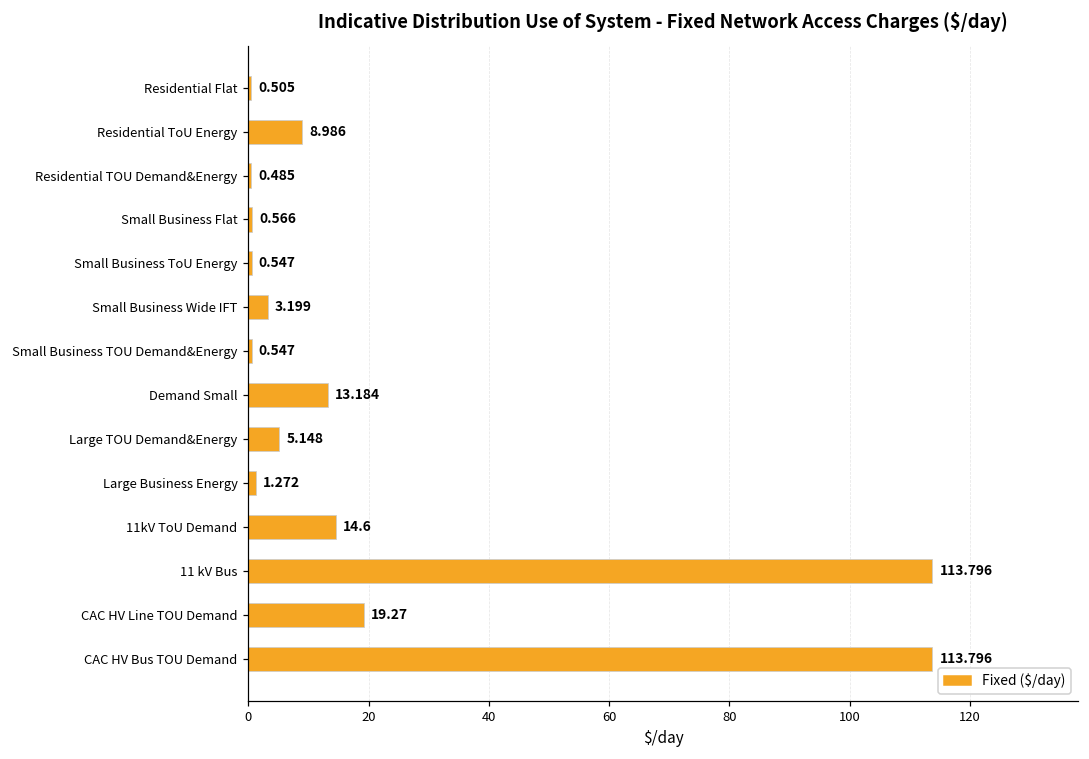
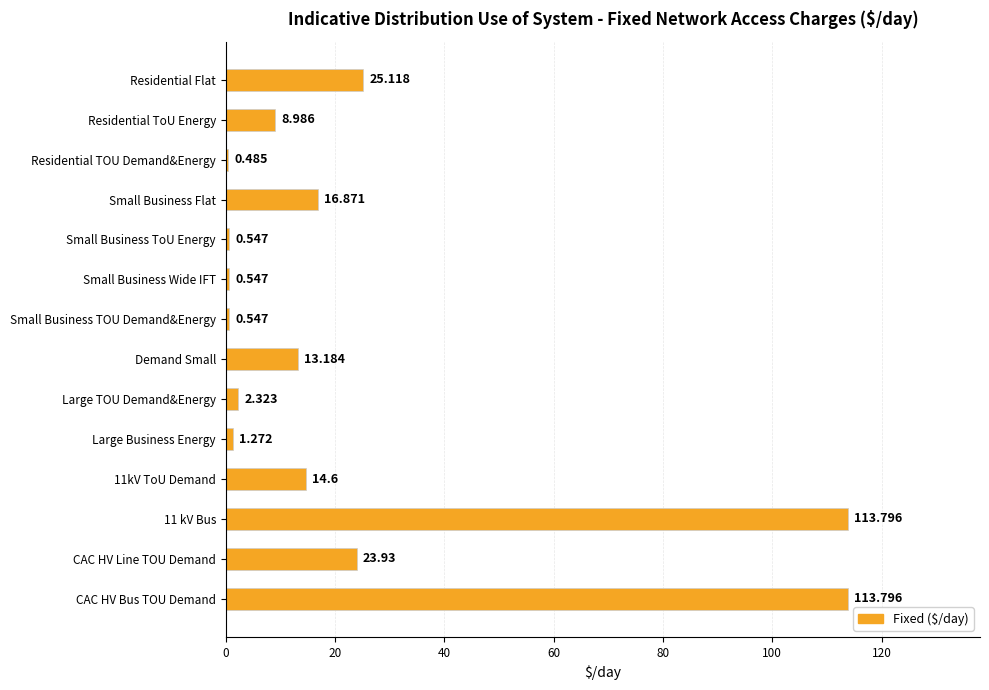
Residential Flat: 0.505 -> 25.118
Small Business Flat: 0.566 -> 16.871
Small Business Wide IFT: 3.199 -> 0.547
Large TOU Demand&Energy: 5.148 -> 2.323
CAC HV Line TOU Demand: 19.27 -> 23.93
